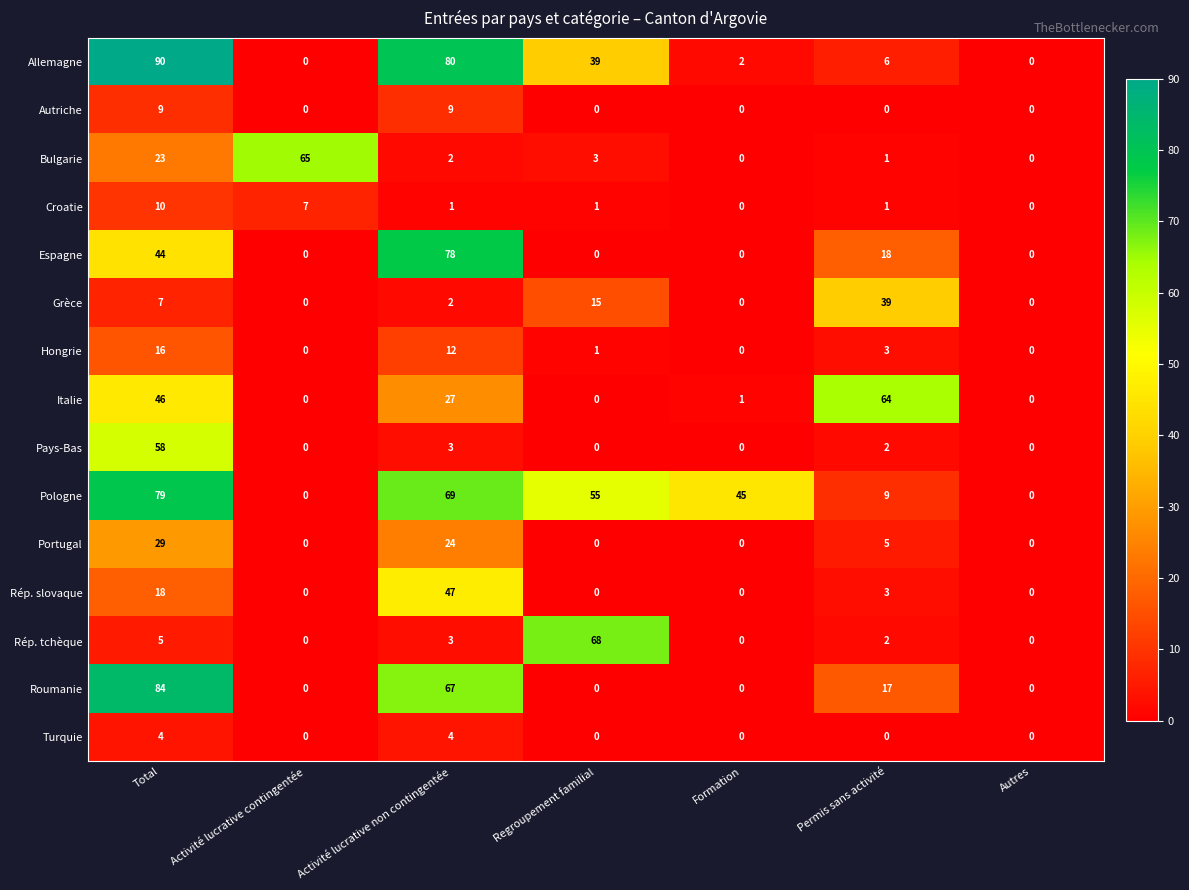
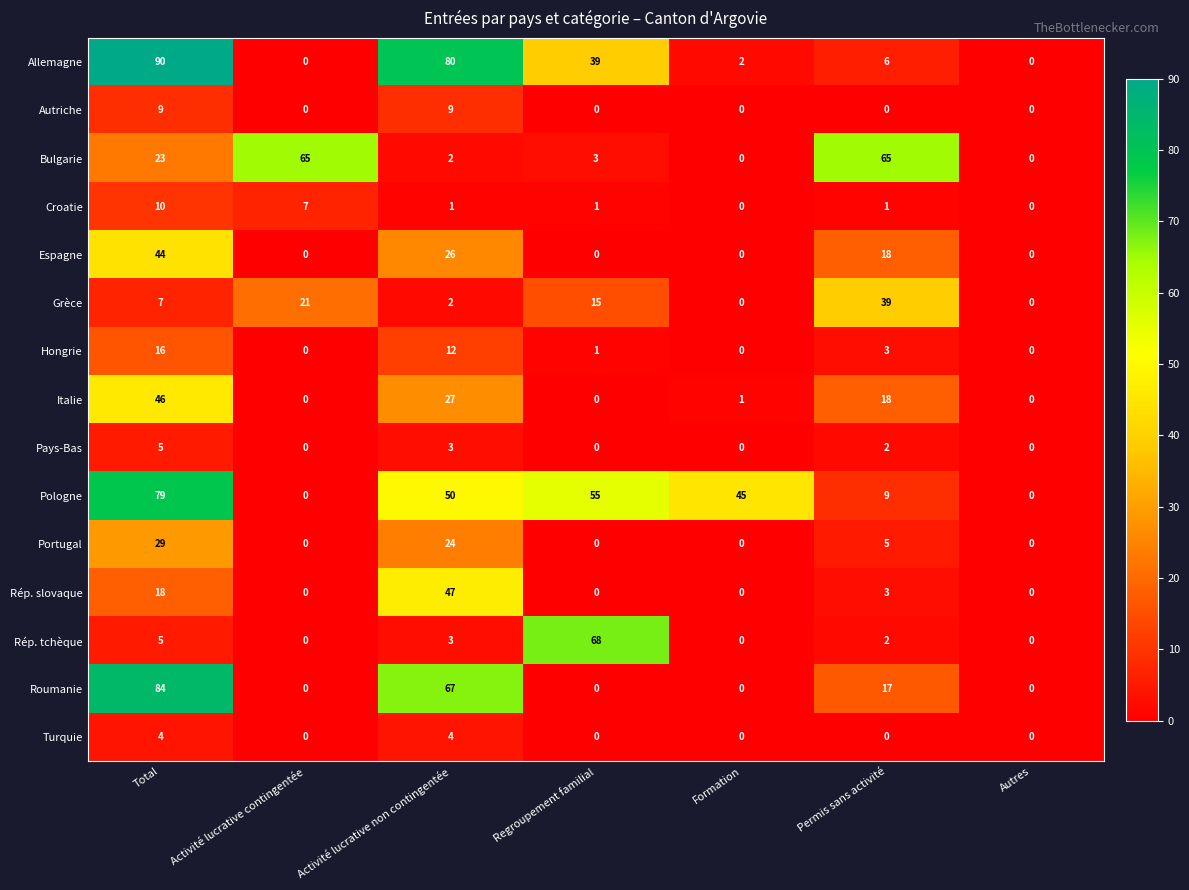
Bulgarie, Permis sans activité: 1 -> 65
Espagne, Activité lucrative non contingentée: 78 -> 26
Grèce, Activité lucrative contingentée: 0 -> 21
Italie, Permis sans activité: 64 -> 18
Pays-Bas, Total: 58 -> 5
Pologne, Activité lucrative non contingentée: 69 -> 50
